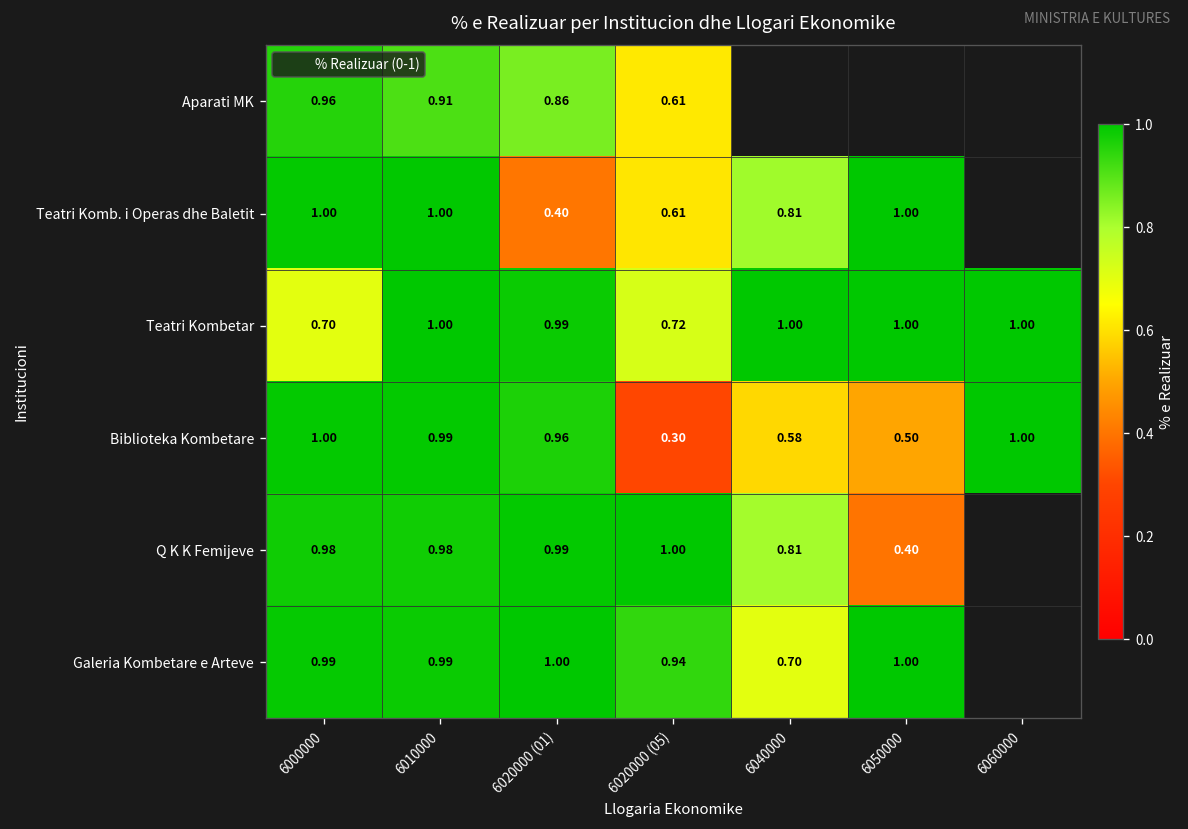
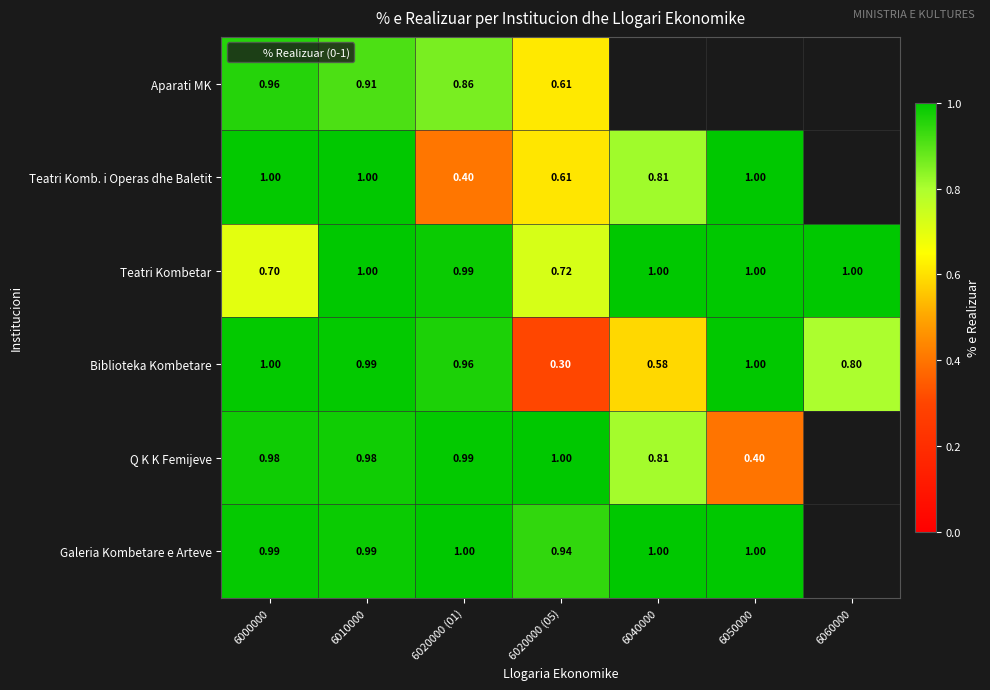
Biblioteka Kombetare, 6050000: 0.50 -> 1.00
Biblioteka Kombetare, 6060000: 1.00 -> 0.80
Galeria Kombetare e Arteve, 6040000: 0.70 -> 1.00
